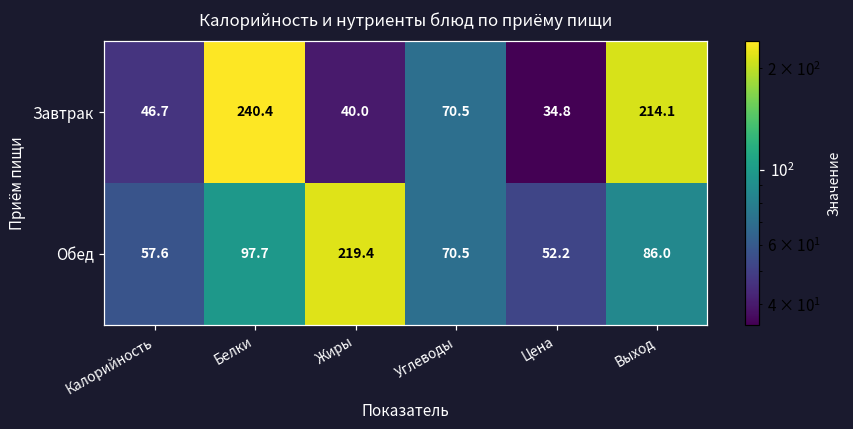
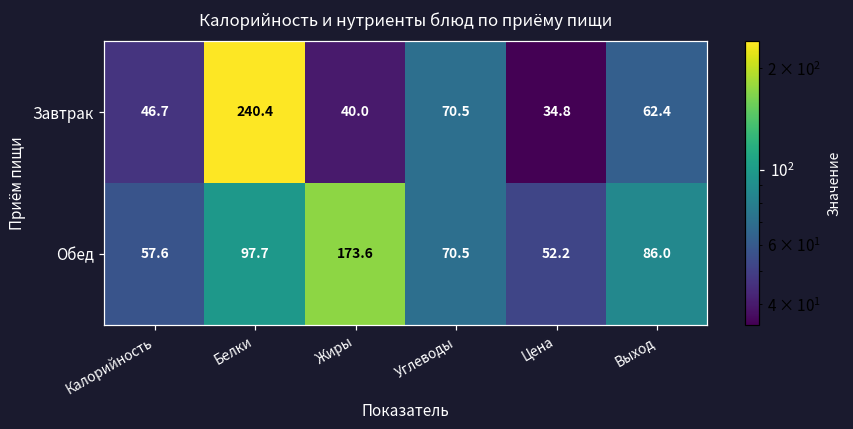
Завтрак, Выход: 214.1 -> 62.4
Обед, Жиры: 219.4 -> 173.6
